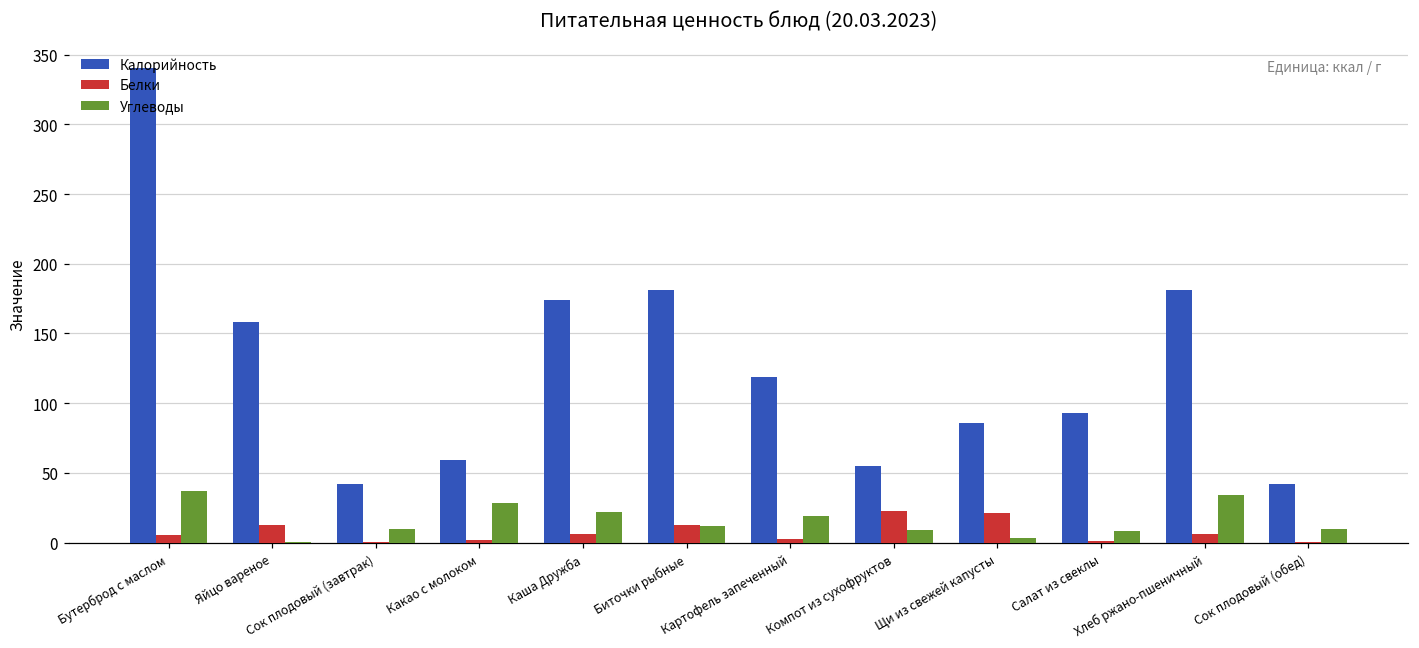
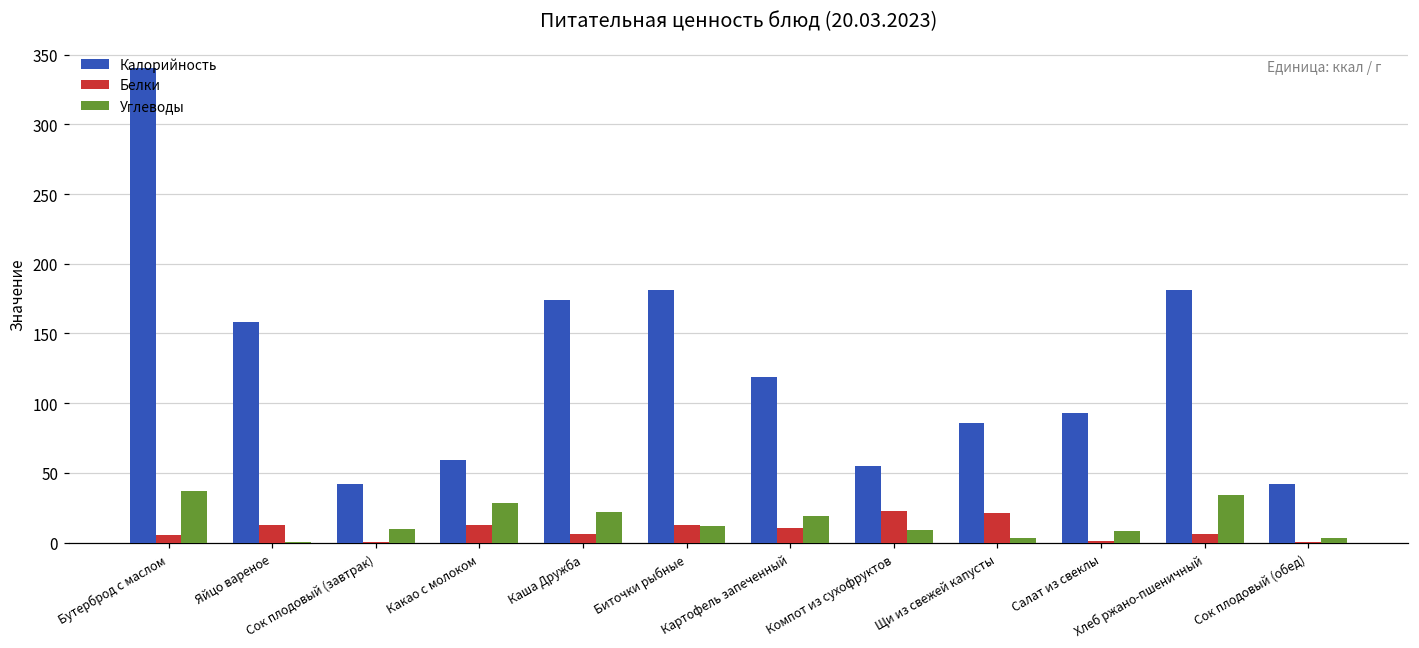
Белки, Какао с молоком: 2 -> 12
Белки, Картофель запеченный: 3 -> 11
Углеводы, Сок плодовый (обед): 10 -> 3
